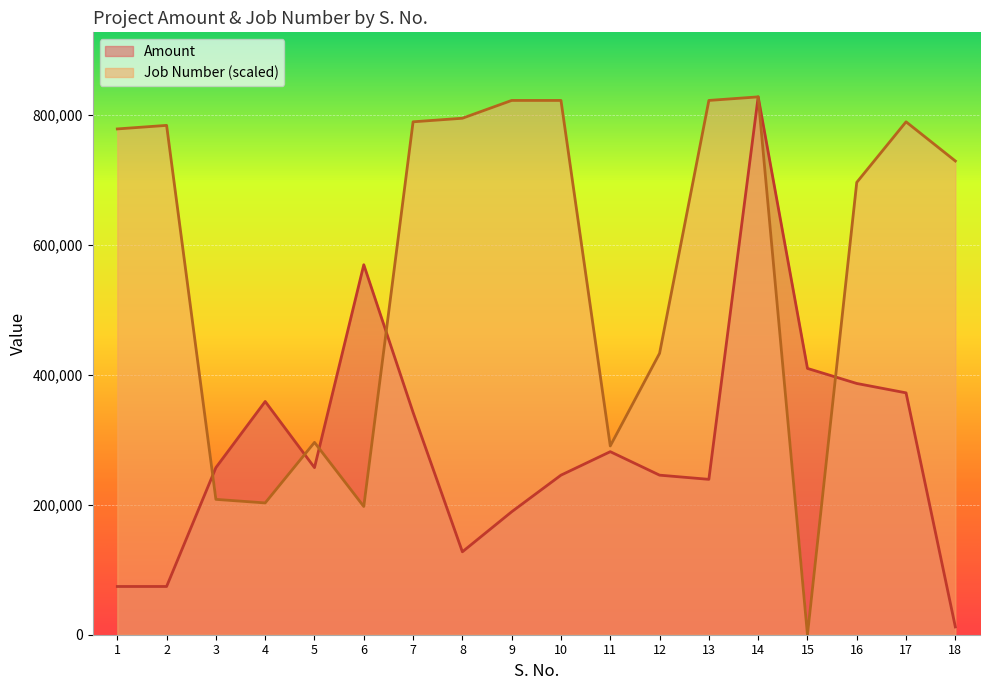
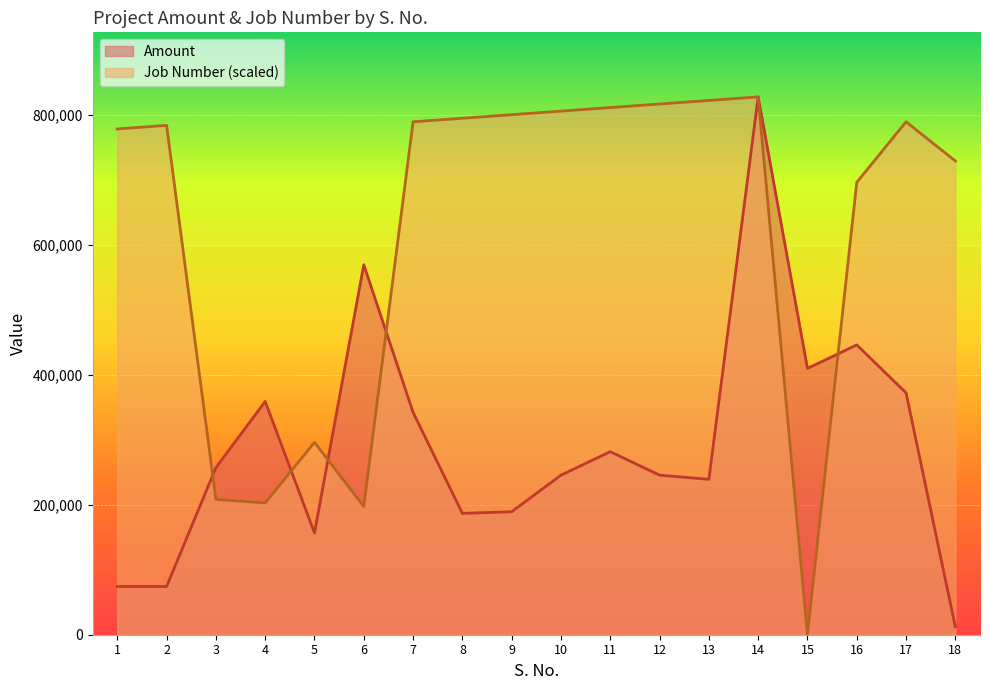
Amount, 5: 260,000 -> 160,000
Amount, 8: 130,000 -> 190,000
Job Number (scaled), 9: 820,000 -> 800,000
Job Number (scaled), 10: 820,000 -> 810,000
Job Number (scaled), 11: 290,000 -> 810,000
Job Number (scaled), 12: 430,000 -> 820,000
Amount, 16: 390,000 -> 450,000
